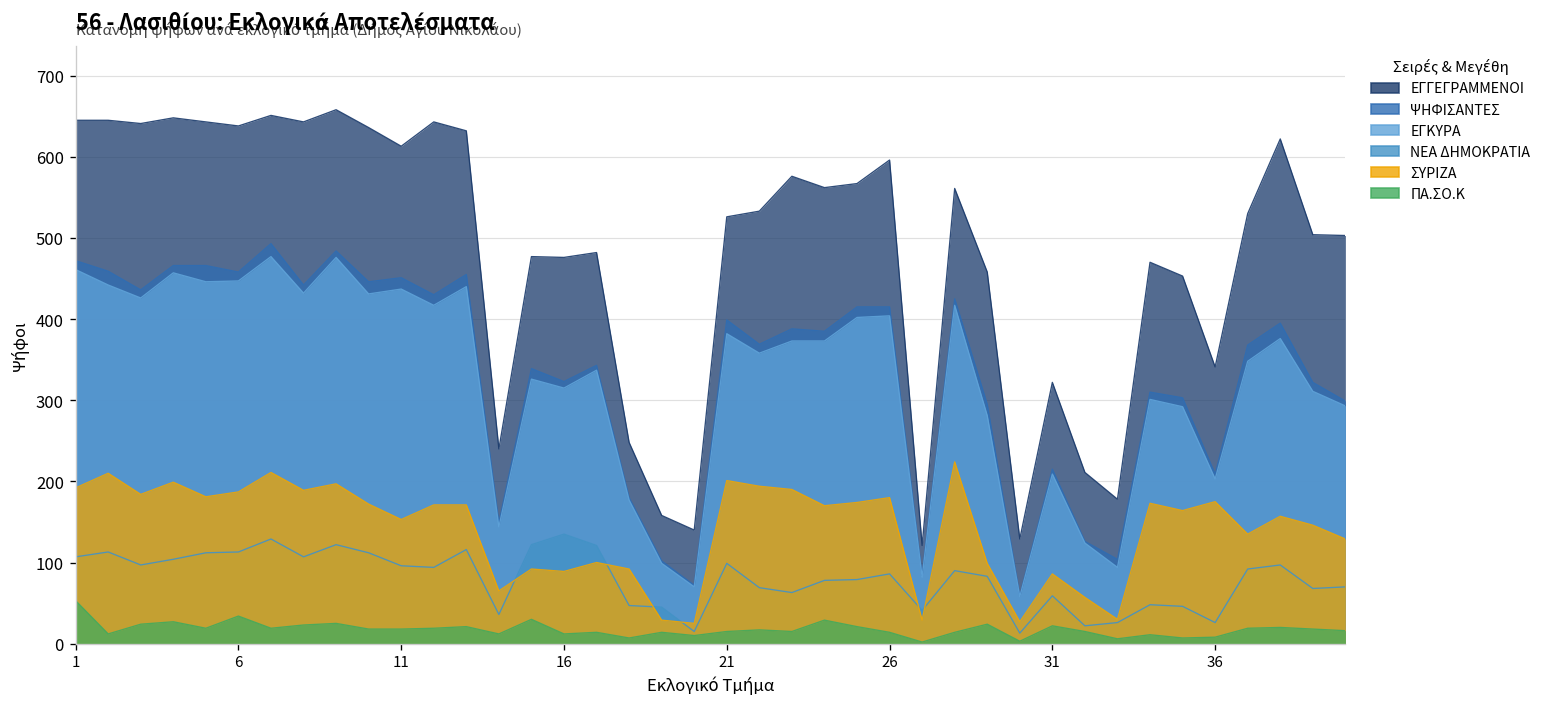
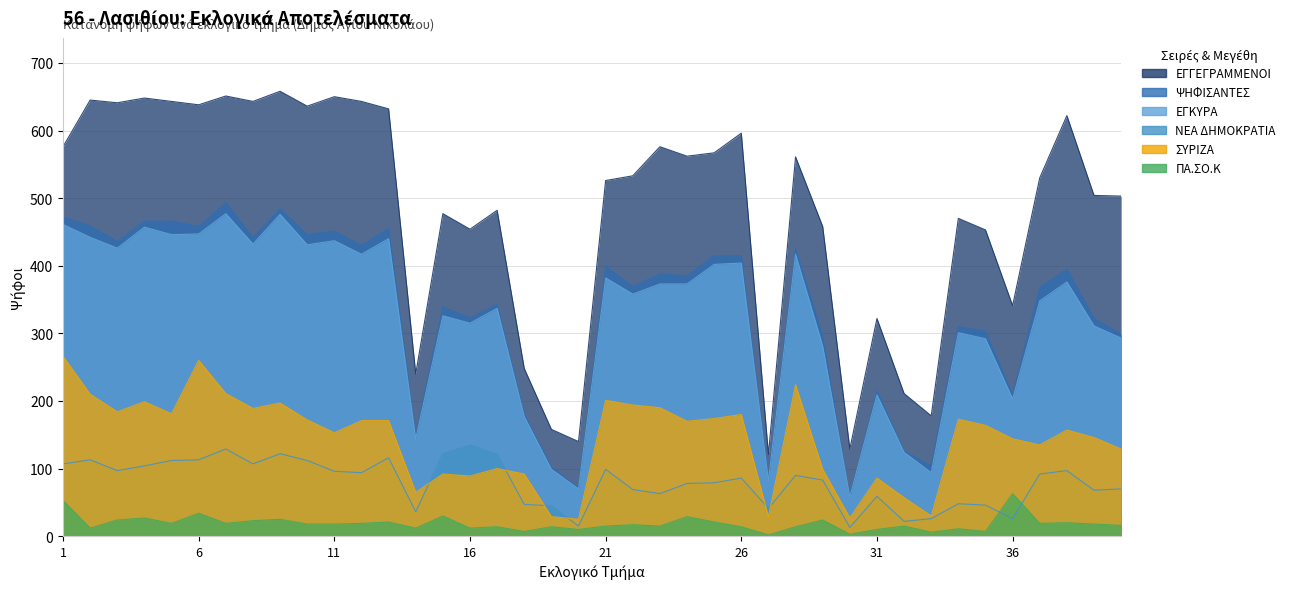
ΕΓΓΕΓΡΑΜΜΕΝΟΙ, 1: 650 -> 580
ΣΥΡΙΖΑ, 1: 190 -> 270
ΣΥΡΙΖΑ, 6: 190 -> 260
ΕΓΓΕΓΡΑΜΜΕΝΟΙ, 11: 610 -> 650
ΕΓΓΕΓΡΑΜΜΕΝΟΙ, 16: 480 -> 450
ΠΑ.ΣΟ.Κ, 31: 20 -> 10
ΣΥΡΙΖΑ, 36: 180 -> 140
ΠΑ.ΣΟ.Κ, 36: 10 -> 60
